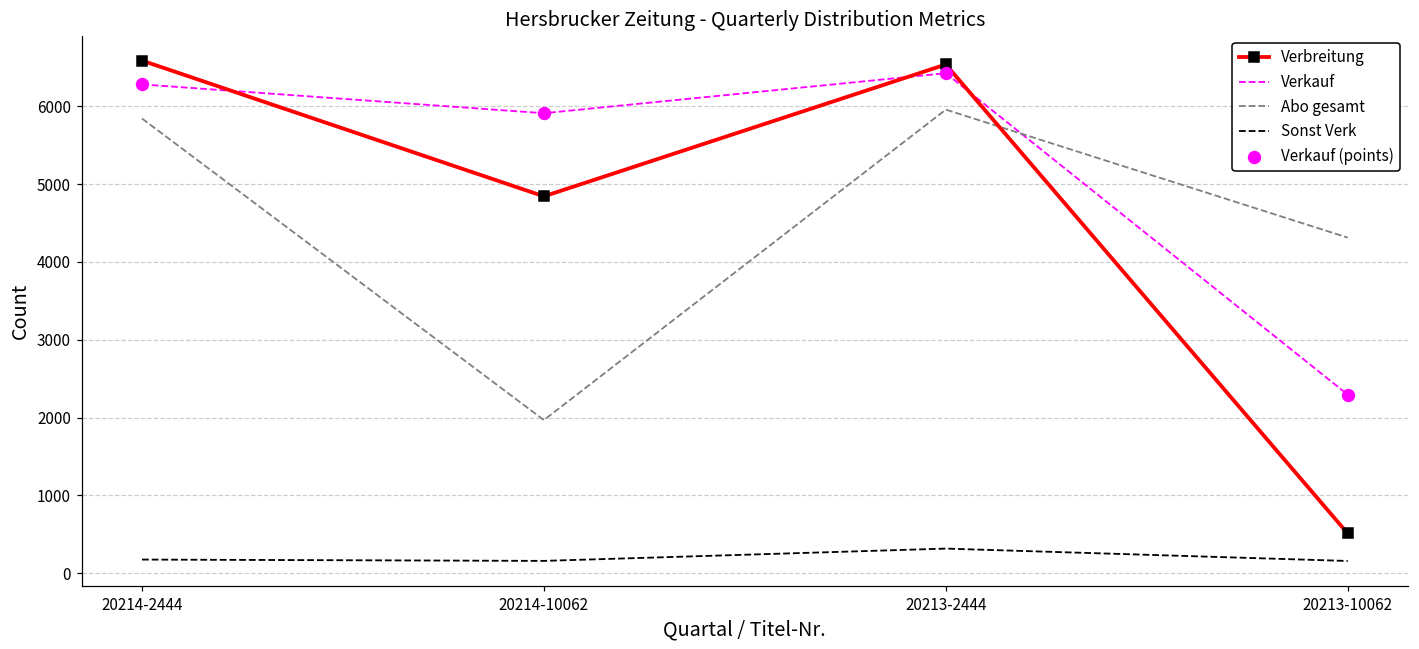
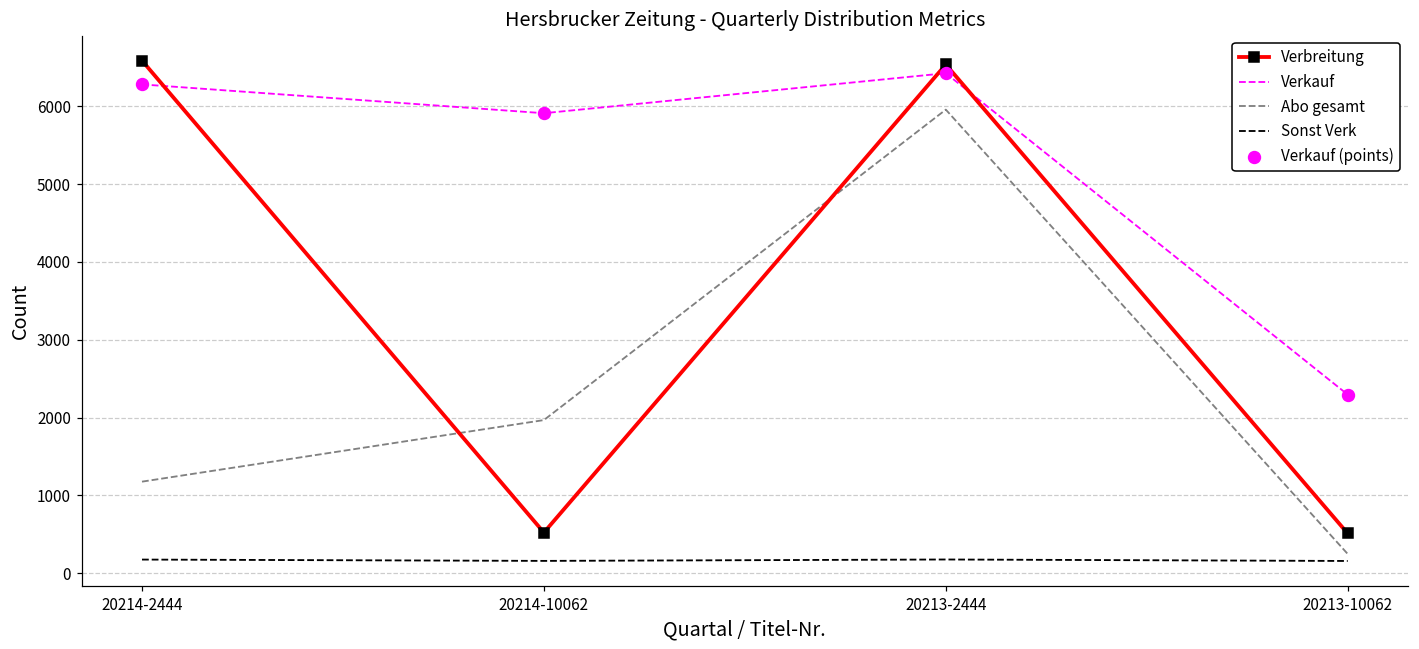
Abo gesamt, 20214-2444: 5800 -> 1200
Verbreitung, 20214-10062: 4800 -> 500
Sonst Verk, 20213-2444: 300 -> 200
Abo gesamt, 20213-10062: 4300 -> 200
